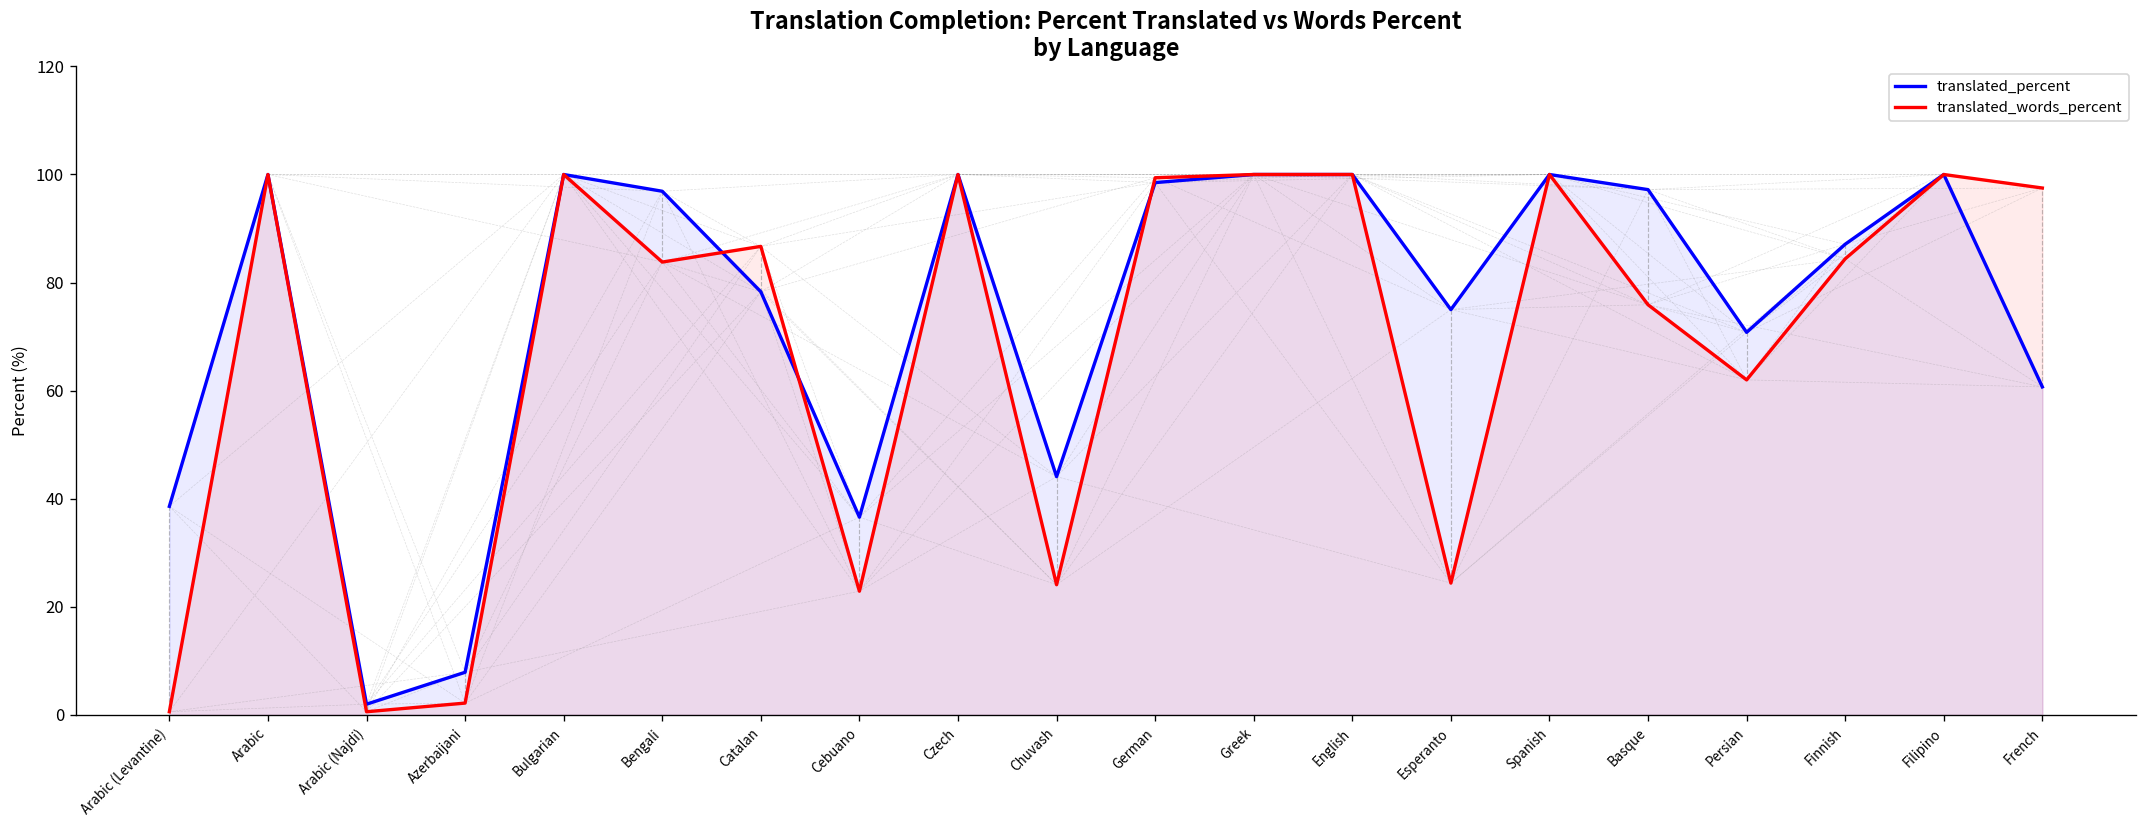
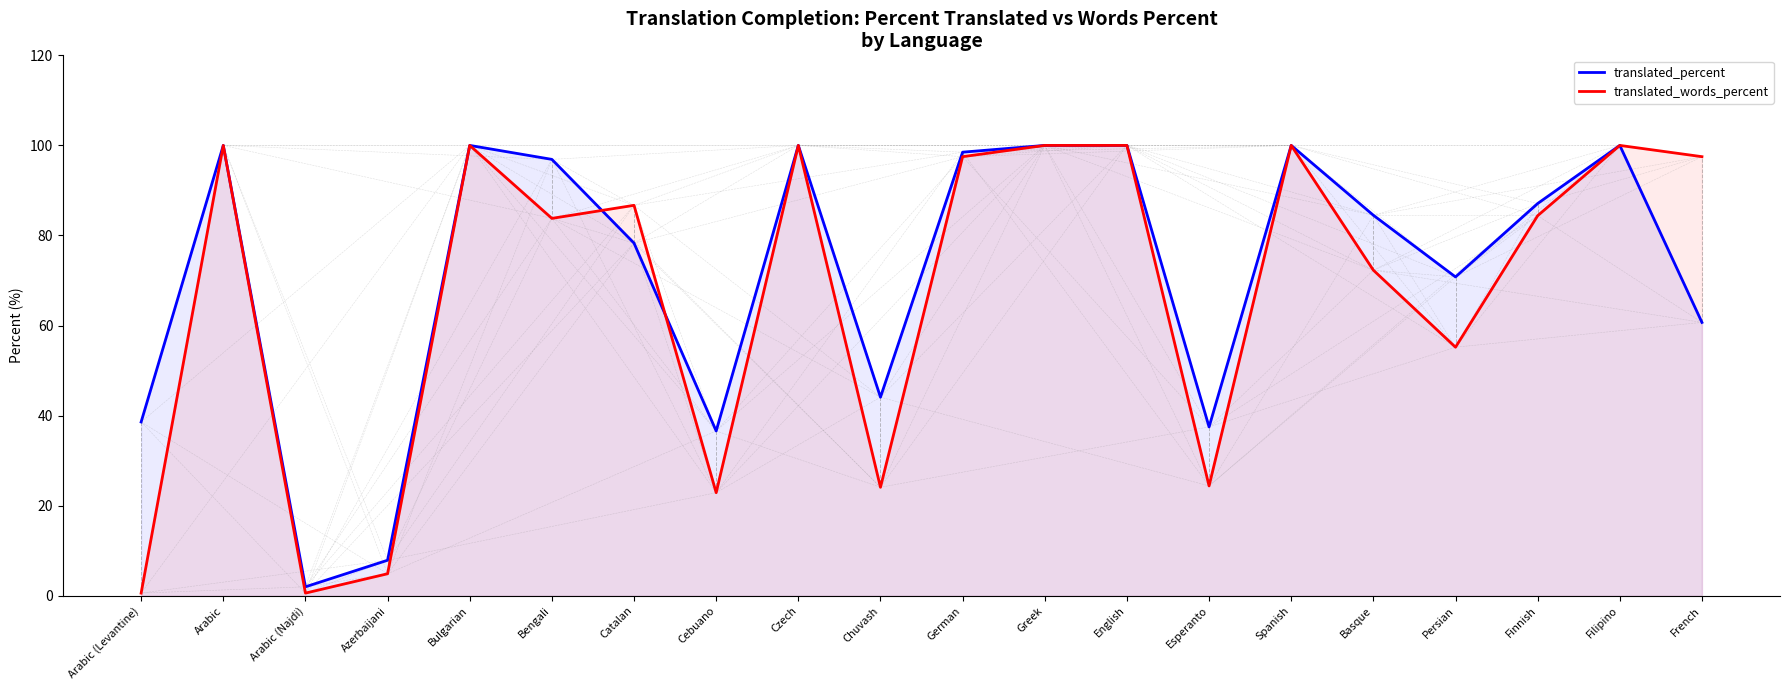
translated_words_percent, Azerbaijani: 2 -> 5
translated_words_percent, German: 99 -> 98
translated_percent, Esperanto: 75 -> 38
translated_percent, Basque: 97 -> 85
translated_words_percent, Basque: 76 -> 72
translated_words_percent, Persian: 62 -> 55
